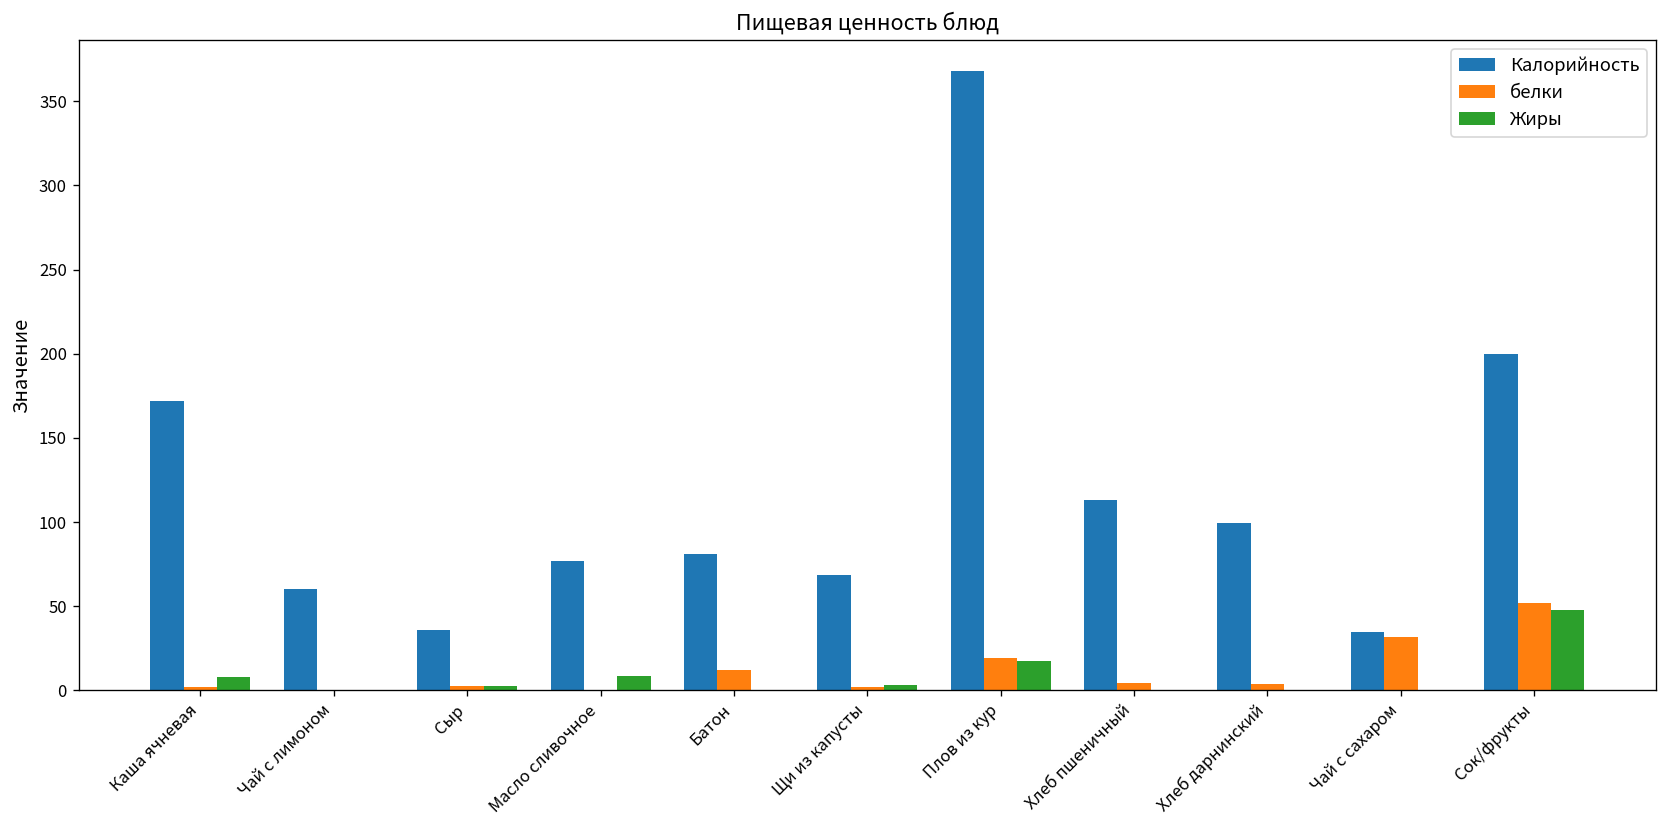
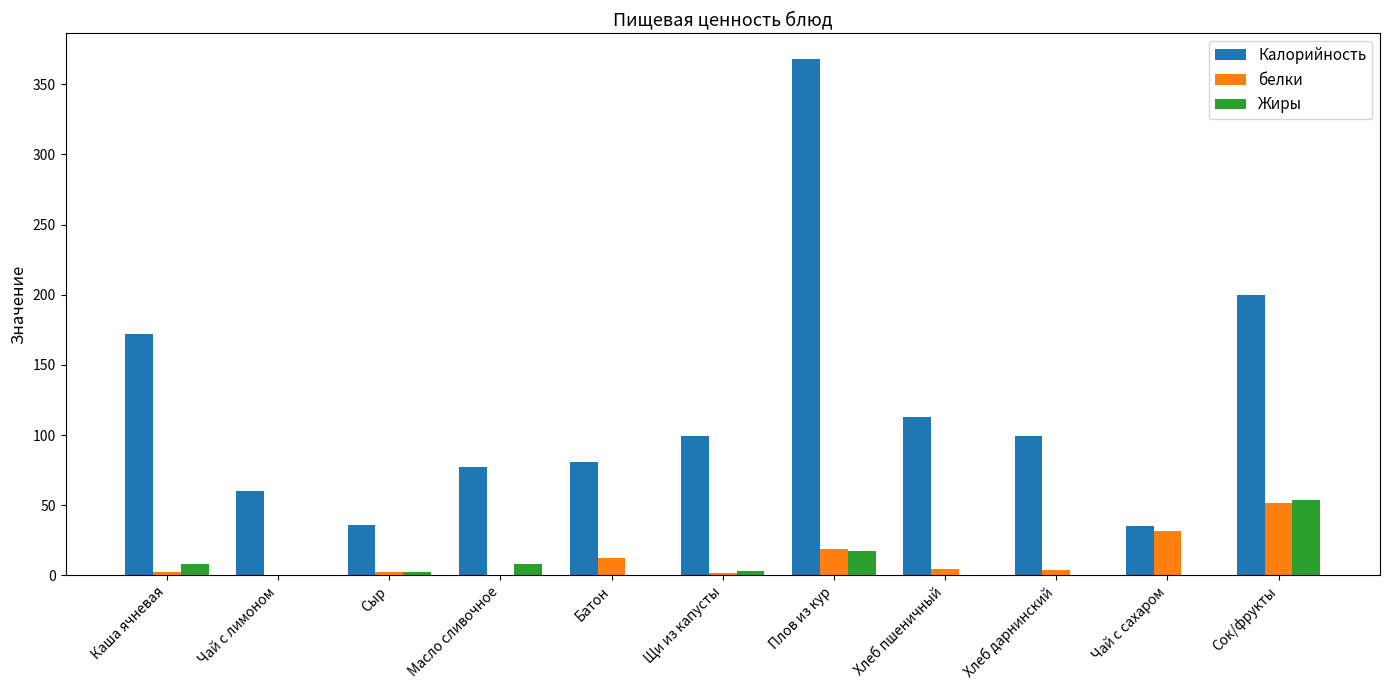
Калорийность, Щи из капусты: 69 -> 99
Жиры, Сок/фрукты: 48 -> 53
